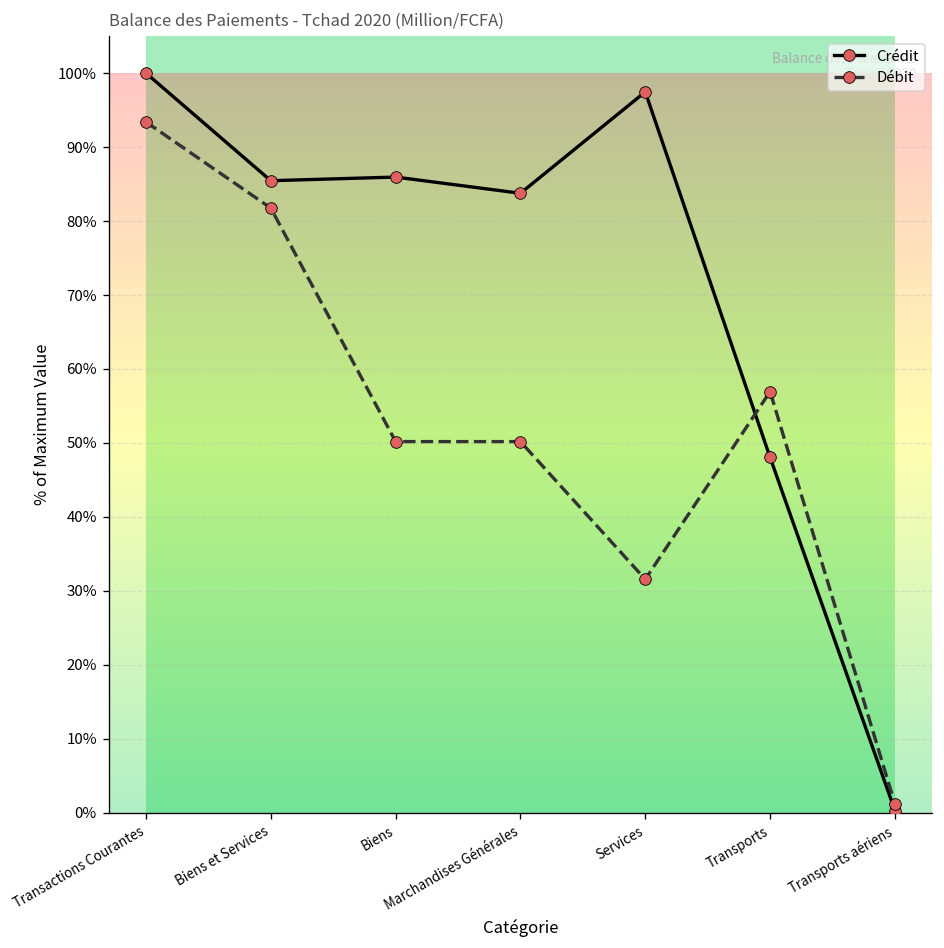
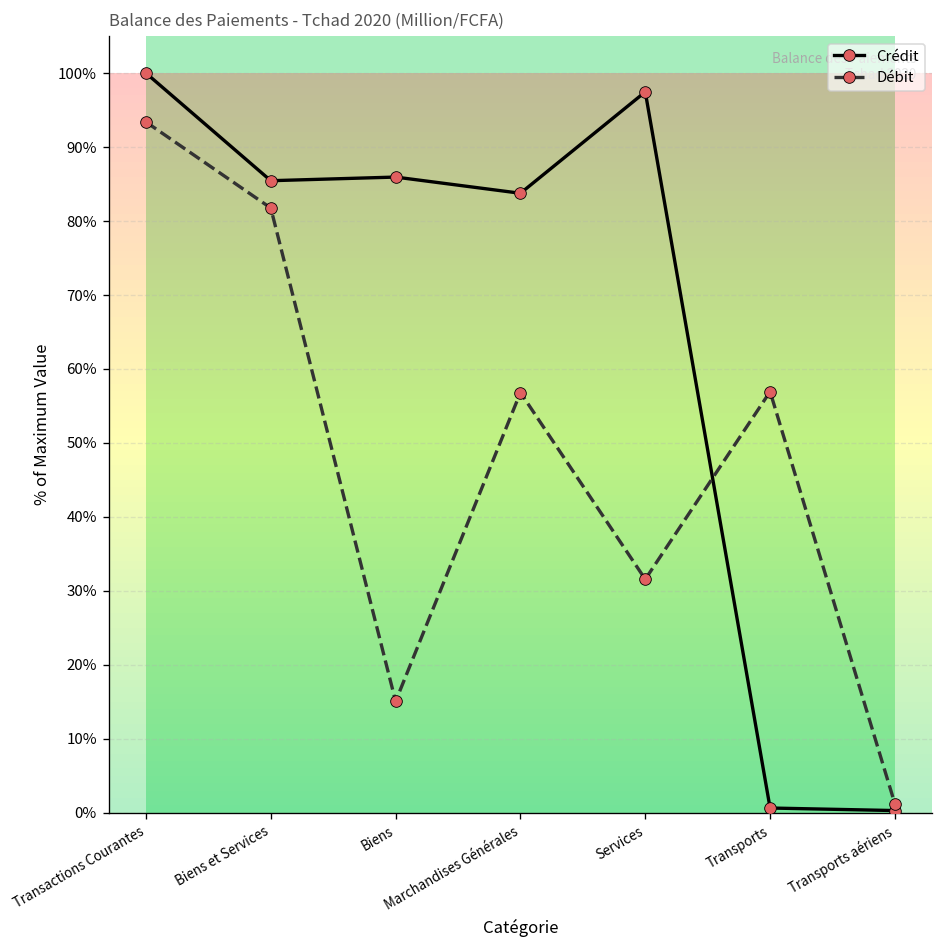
Débit, Biens: 50% -> 15%
Débit, Marchandises Générales: 50% -> 57%
Crédit, Transports: 48% -> 1%
